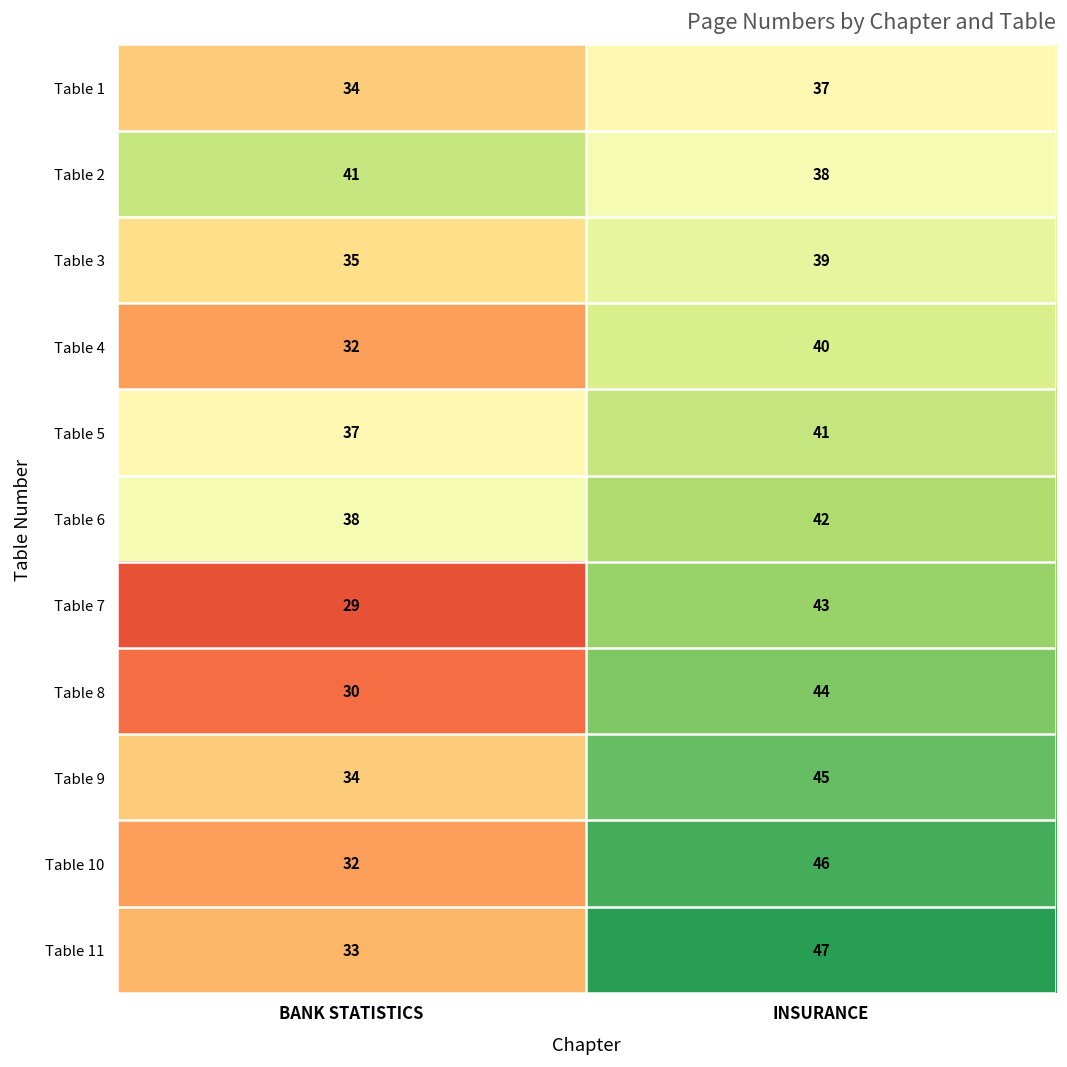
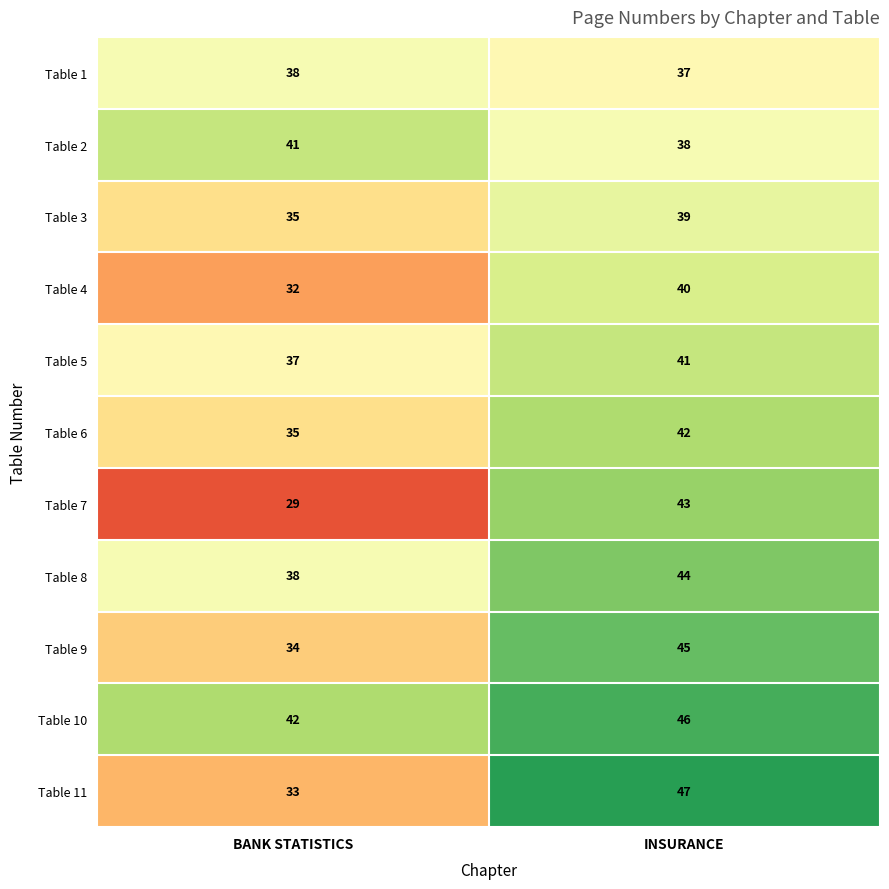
Table 1, BANK STATISTICS: 34 -> 38
Table 6, BANK STATISTICS: 38 -> 35
Table 8, BANK STATISTICS: 30 -> 38
Table 10, BANK STATISTICS: 32 -> 42
